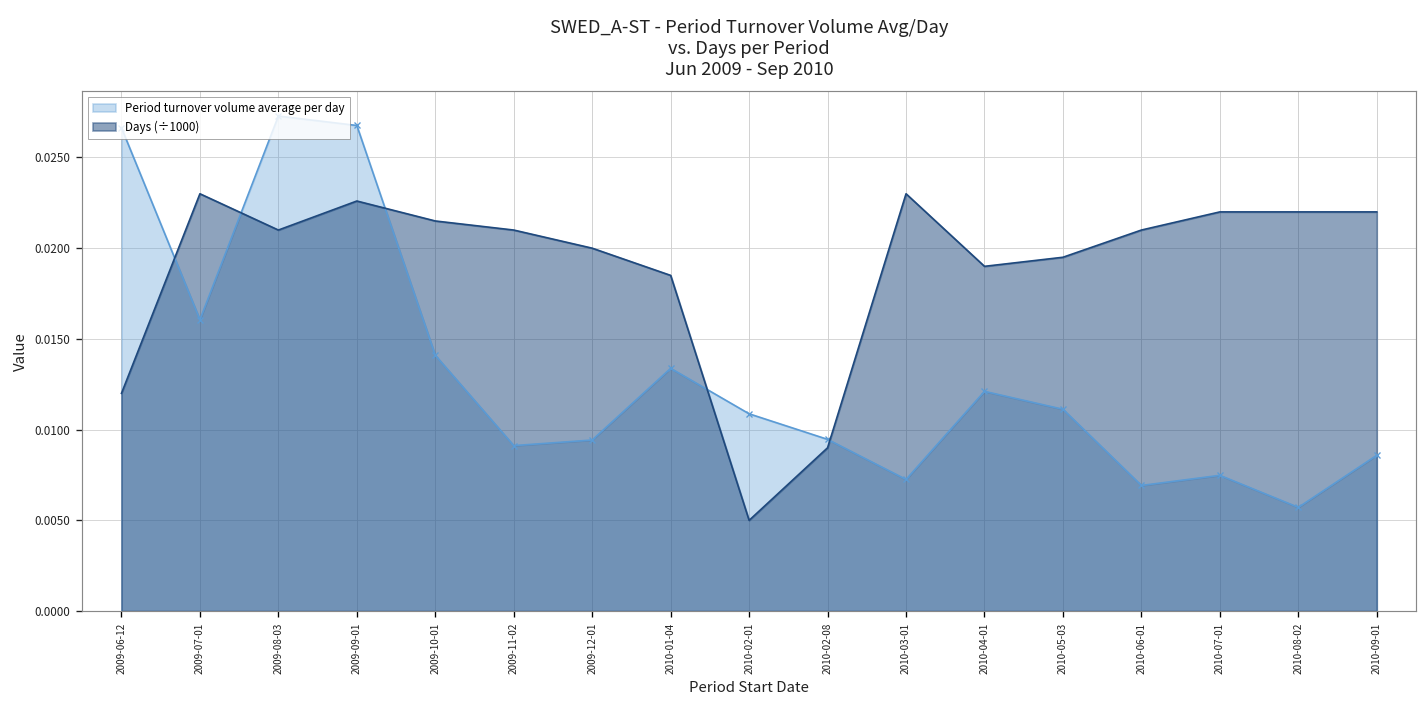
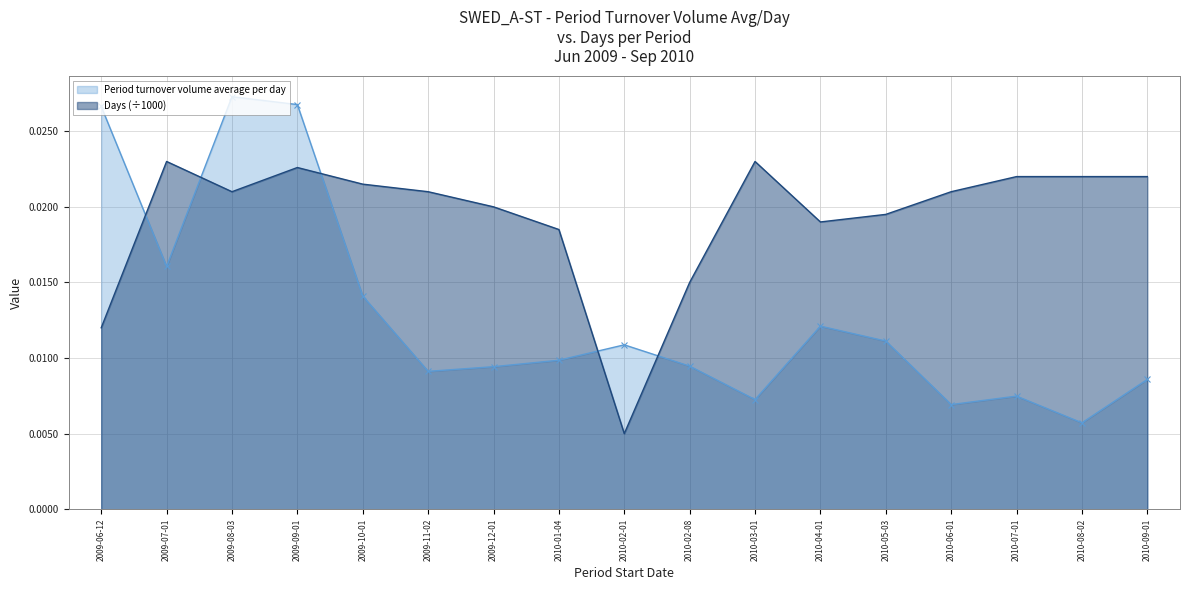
Period turnover volume average per day, 2010-01-04: 0.0134 -> 0.0099
Days (÷1000), 2010-02-08: 0.0090 -> 0.0150
